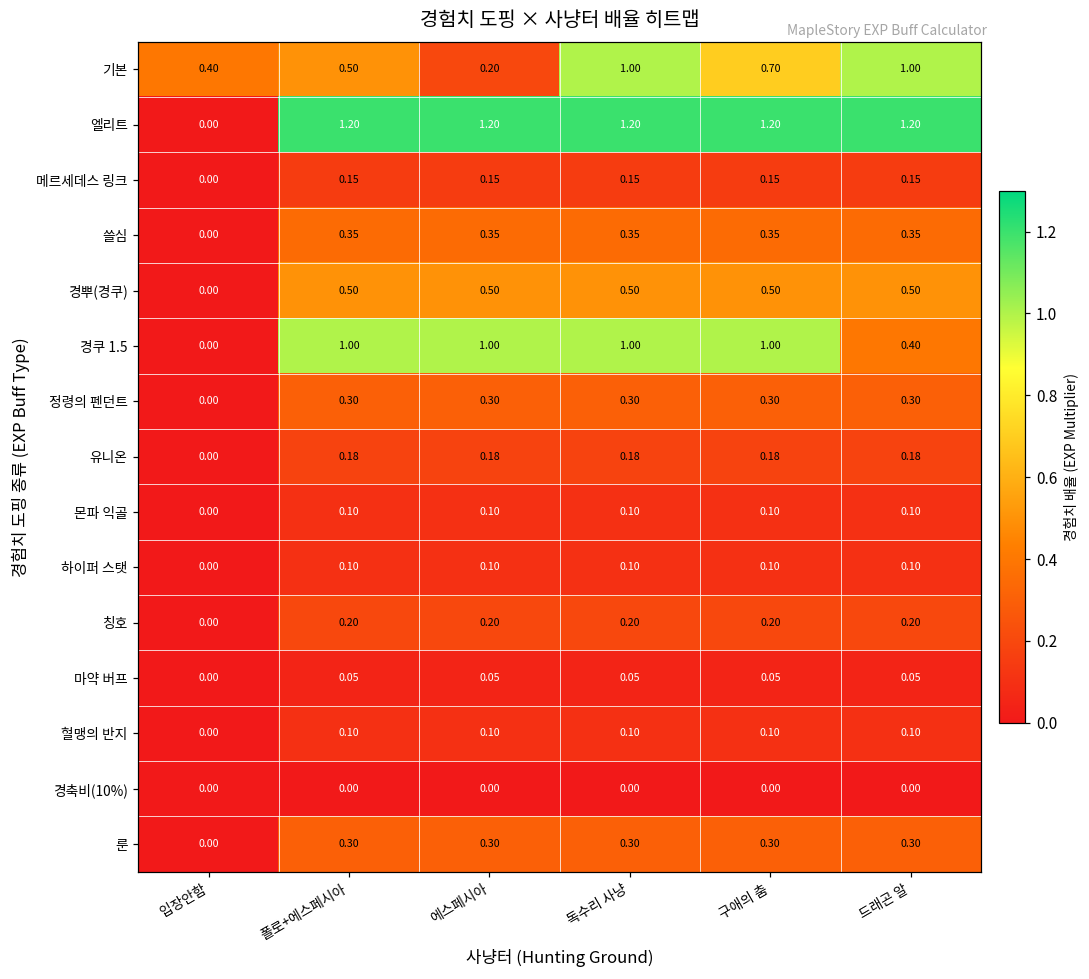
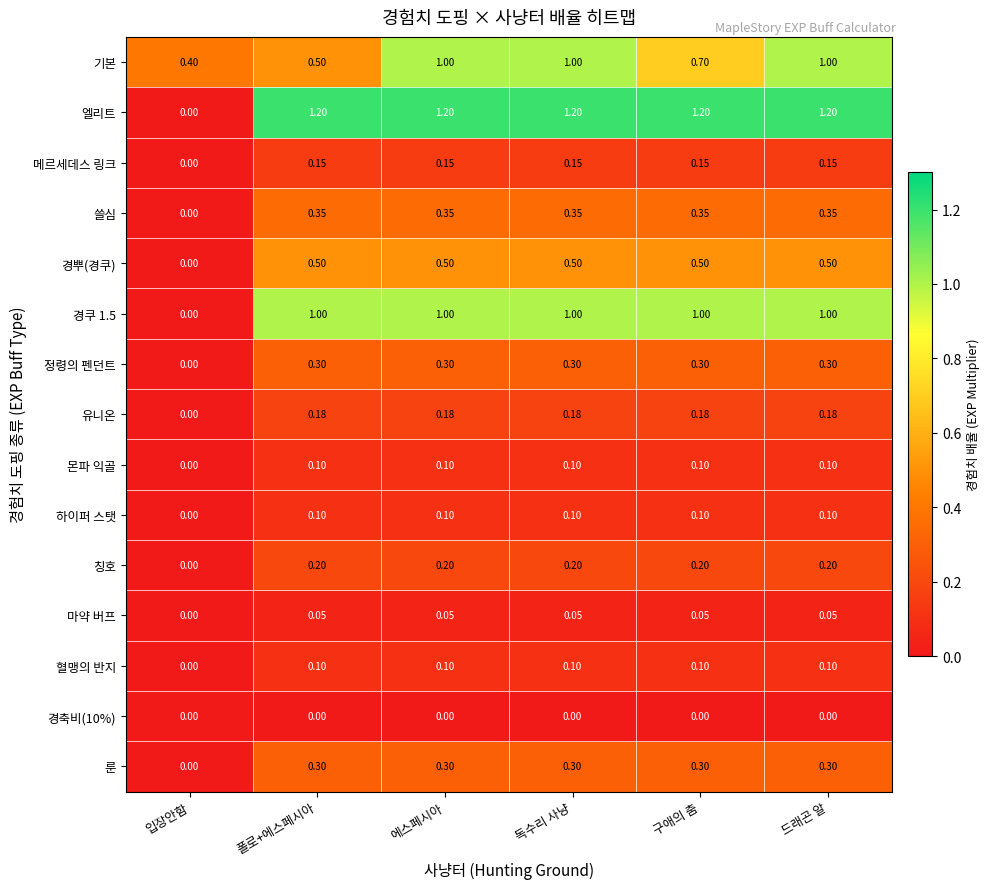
기본, 에스페시아: 0.20 -> 1.00
경쿠 1.5, 드래곤 알: 0.40 -> 1.00
